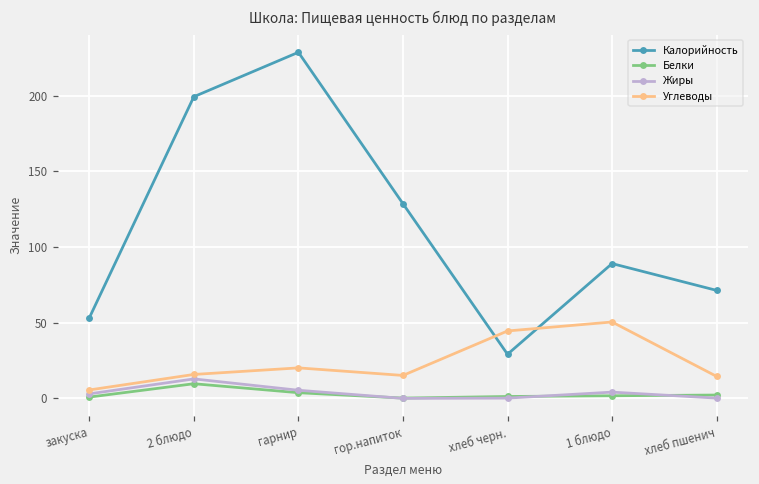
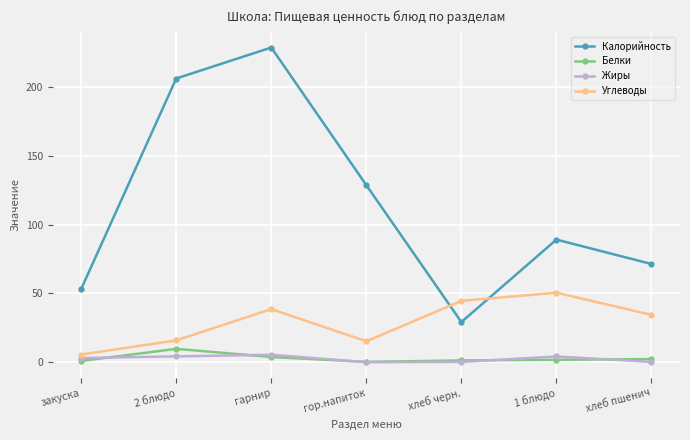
Калорийность, 2 блюдо: 199 -> 206
Жиры, 2 блюдо: 13 -> 4
Углеводы, гарнир: 20 -> 39
Углеводы, хлеб пшенич: 15 -> 34
